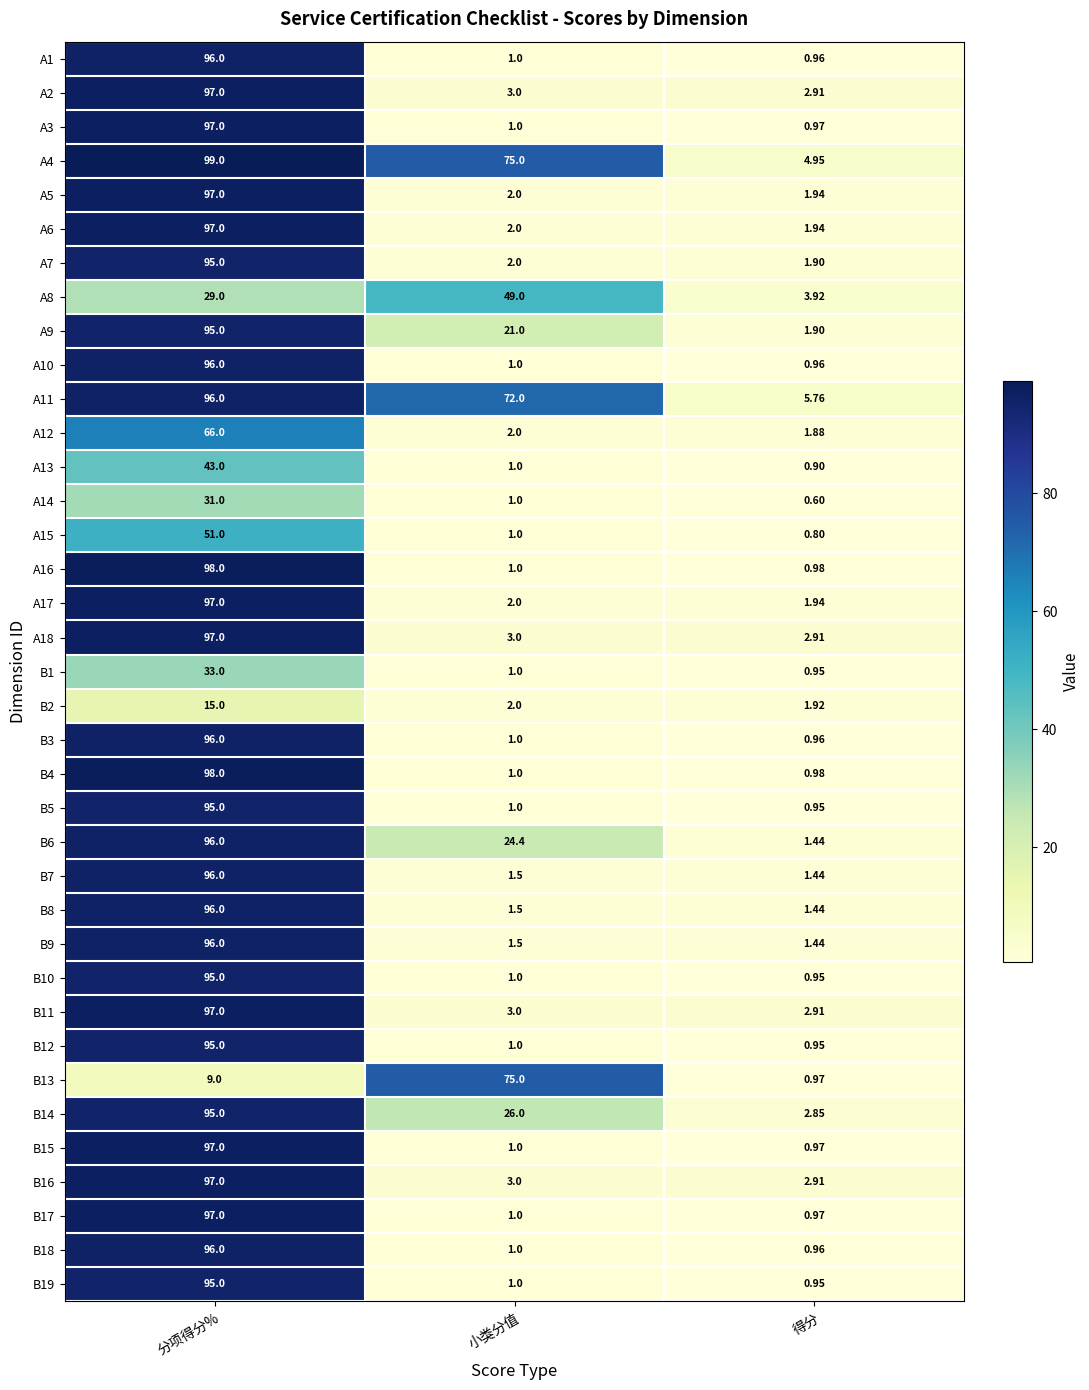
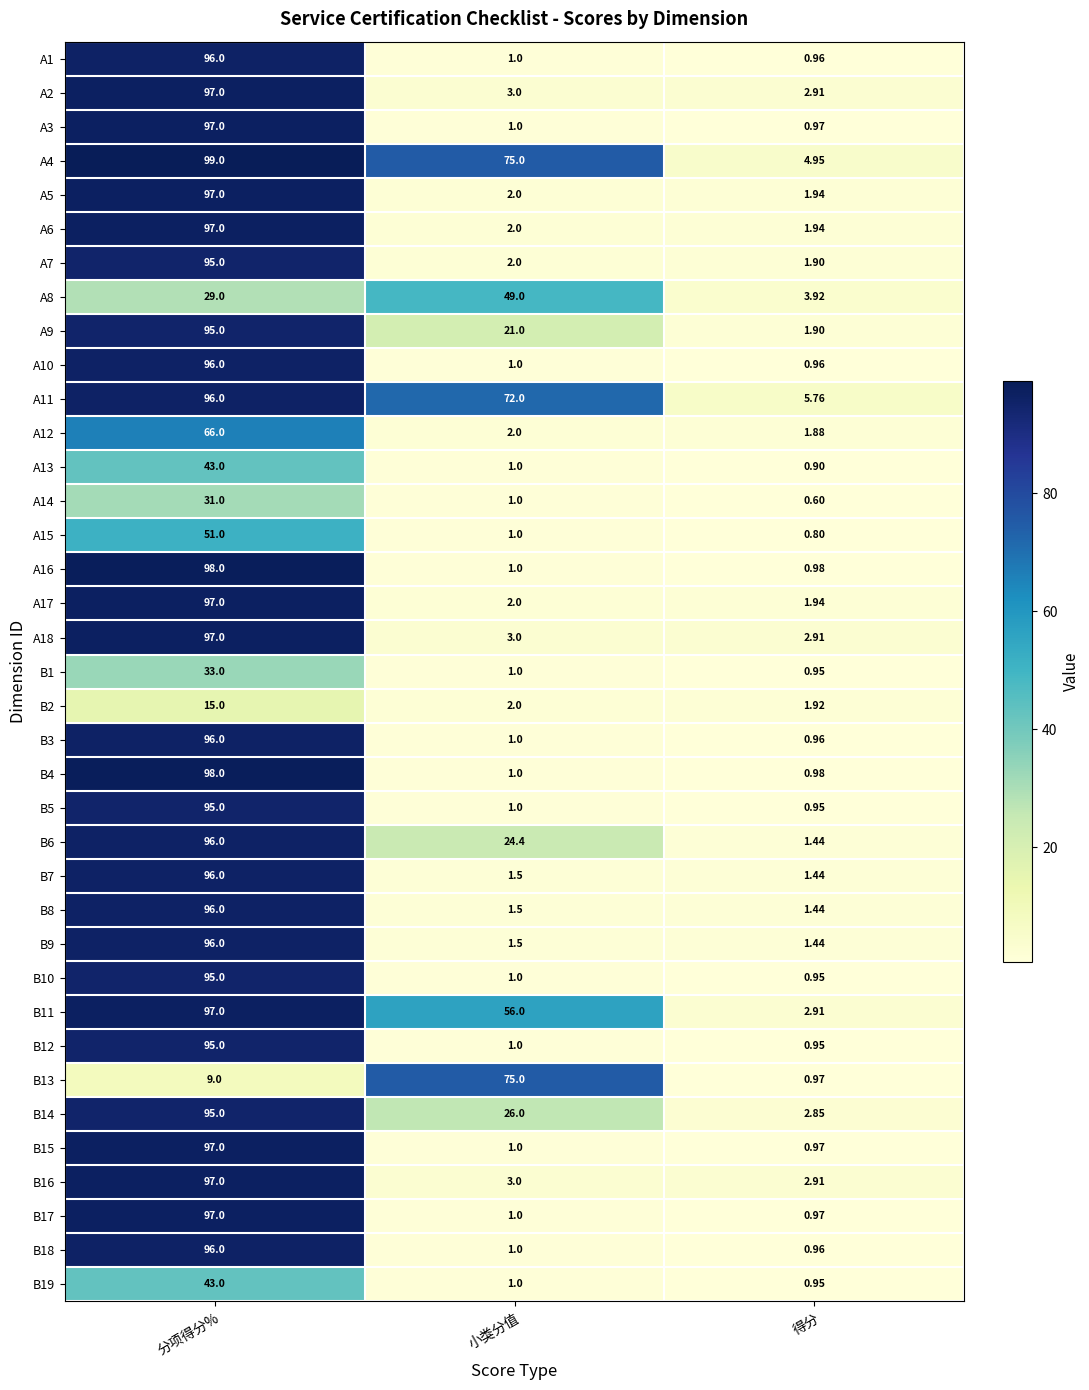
B11, 小类分值: 3.0 -> 56.0
B19, 分项得分%: 95.0 -> 43.0
